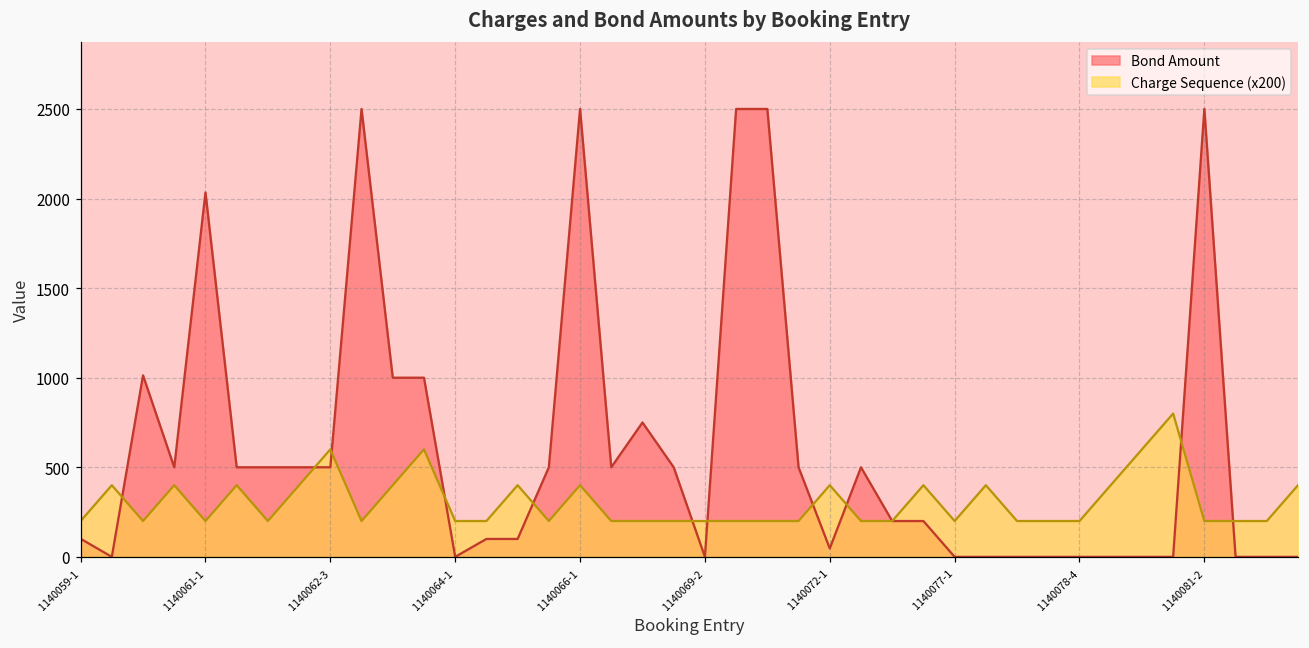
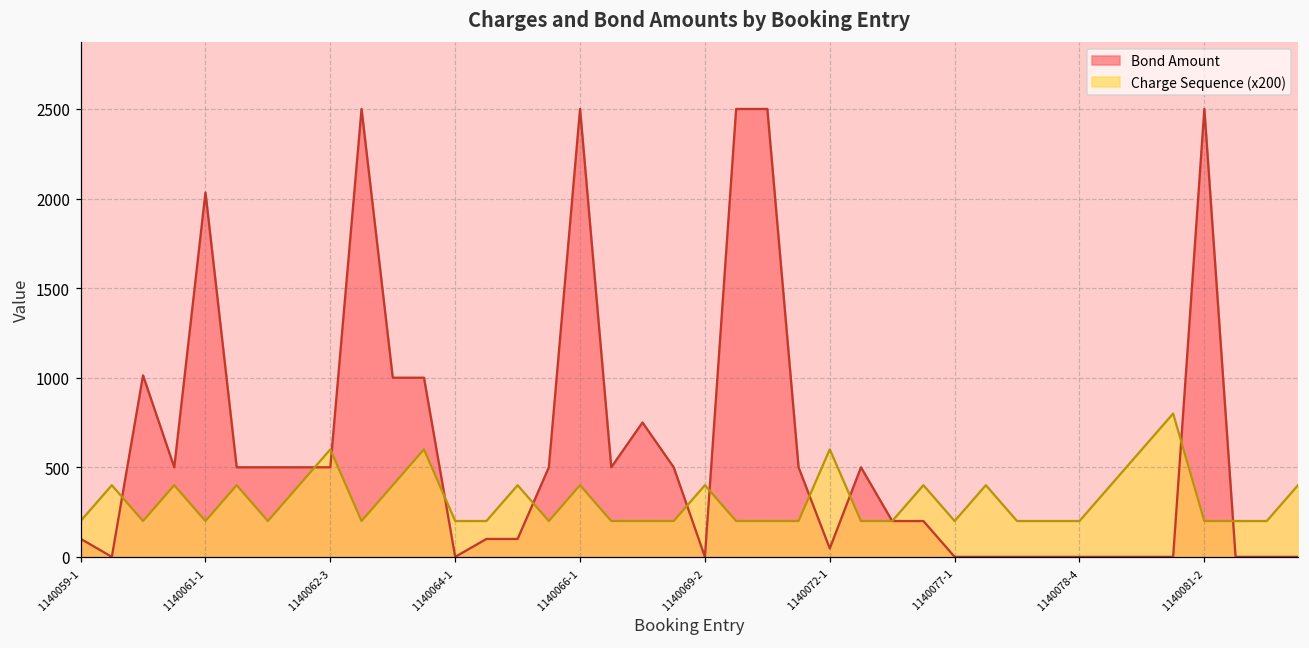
Charge Sequence (x200), 1140069-2: 200 -> 400
Charge Sequence (x200), 1140072-1: 400 -> 600
